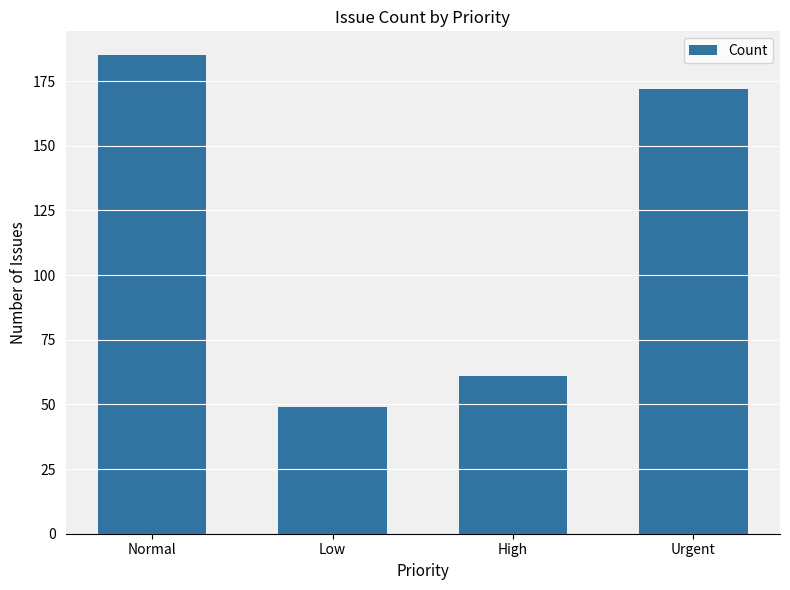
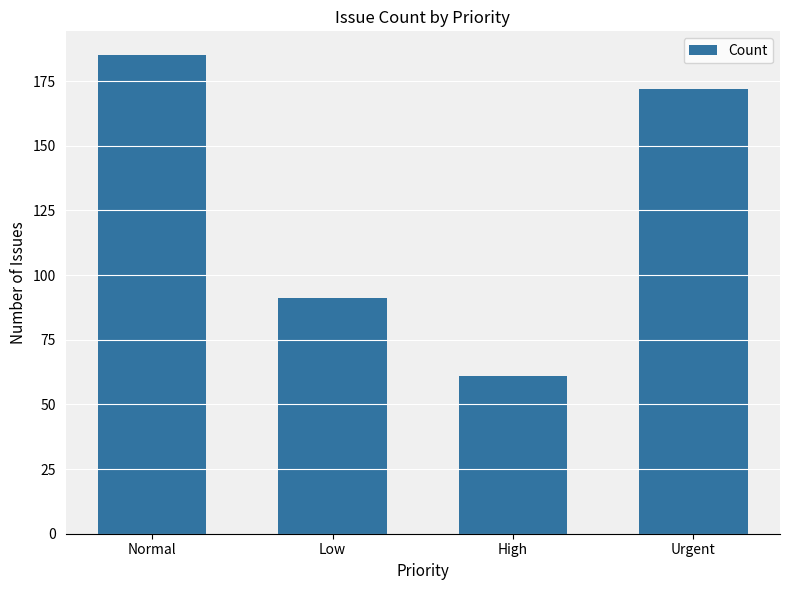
Low: 49 -> 91
